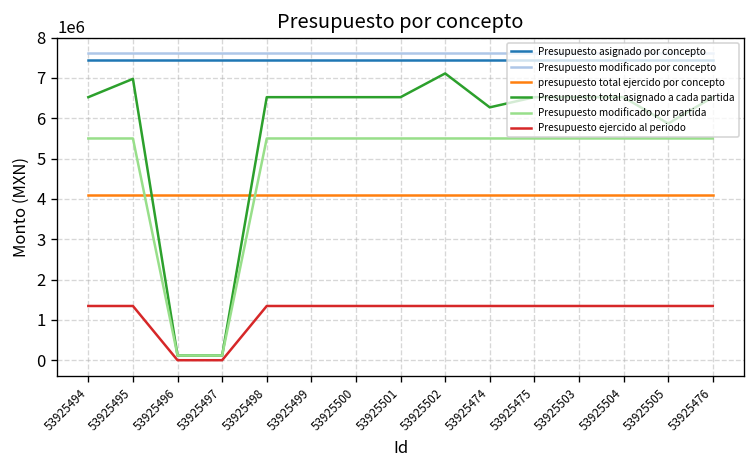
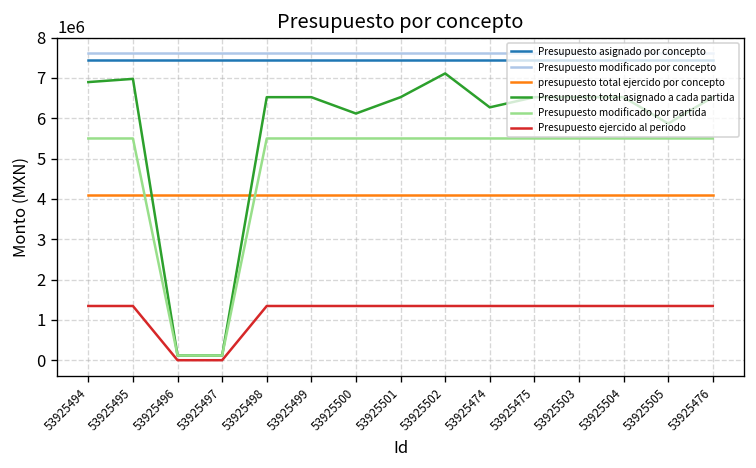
Presupuesto total asignado a cada partida, 53925494: 6500000 -> 6900000
Presupuesto total asignado a cada partida, 53925500: 6500000 -> 6100000
